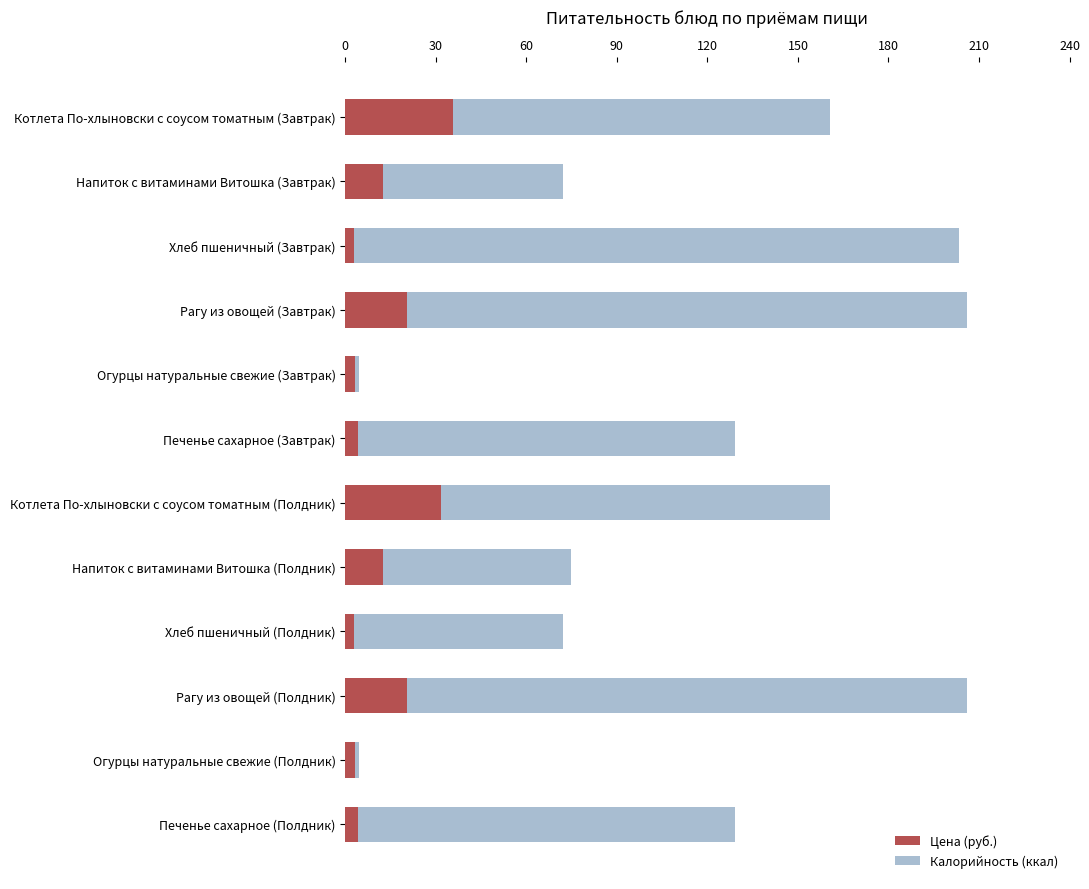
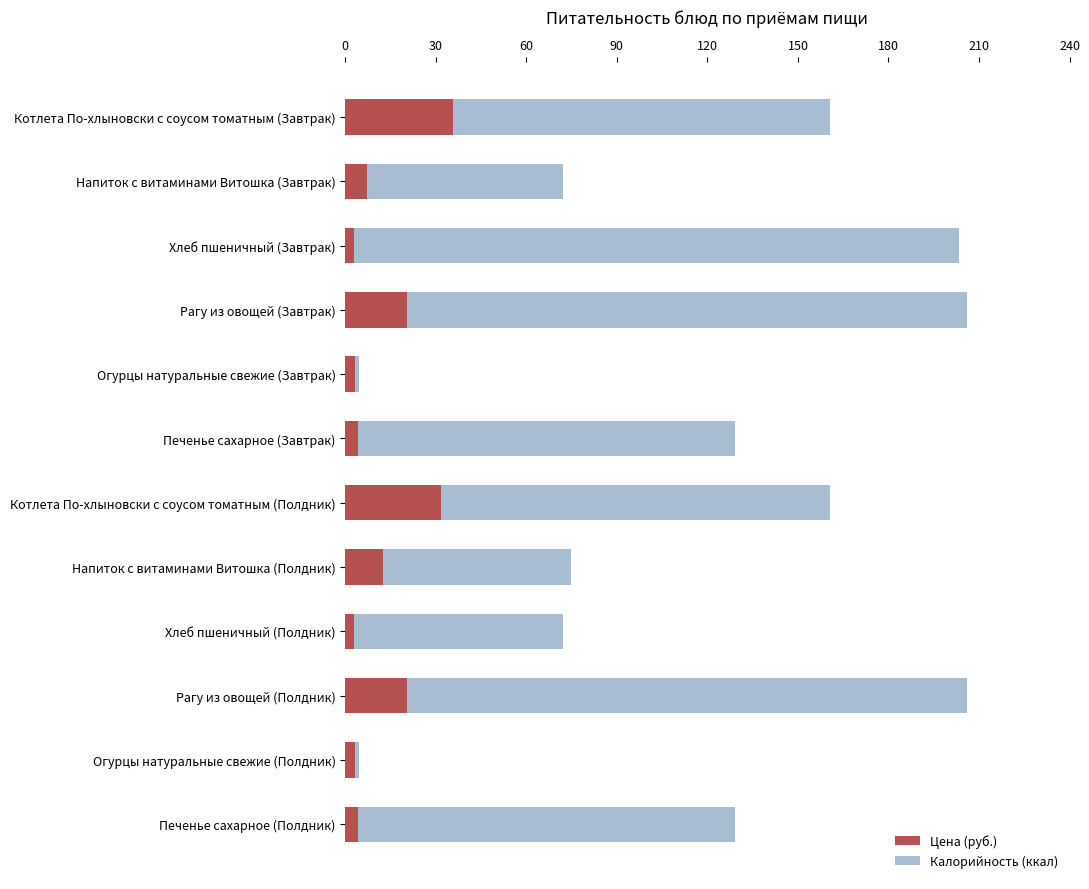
Цена (руб.), Напиток с витаминами Витошка (Завтрак): 12 -> 7
